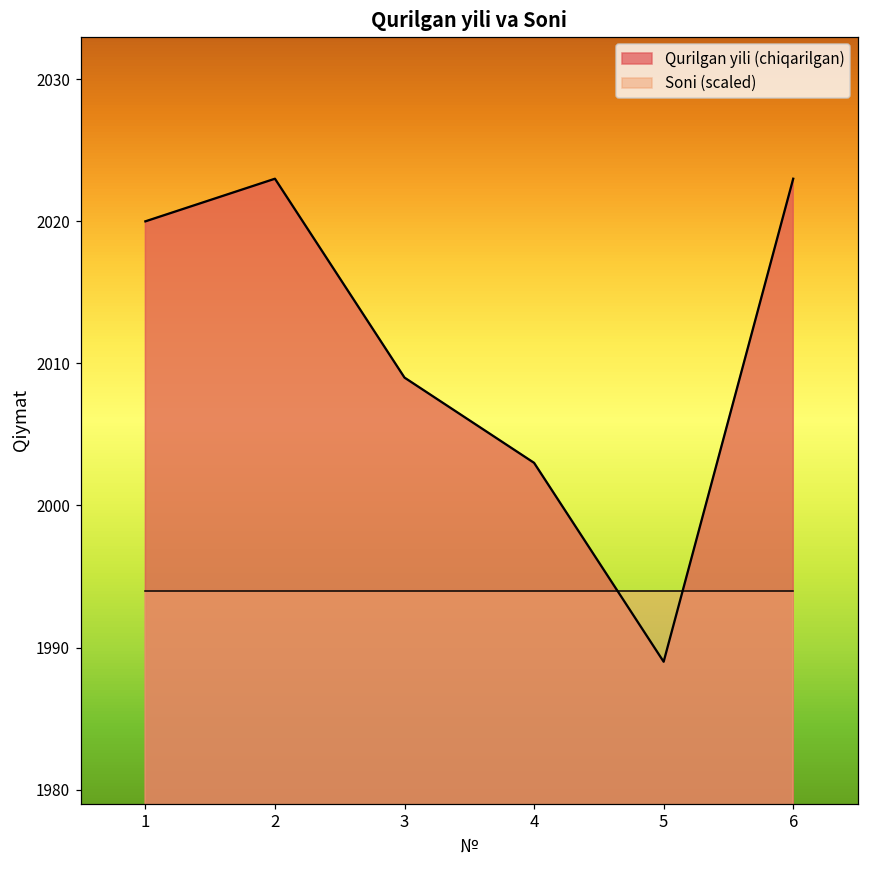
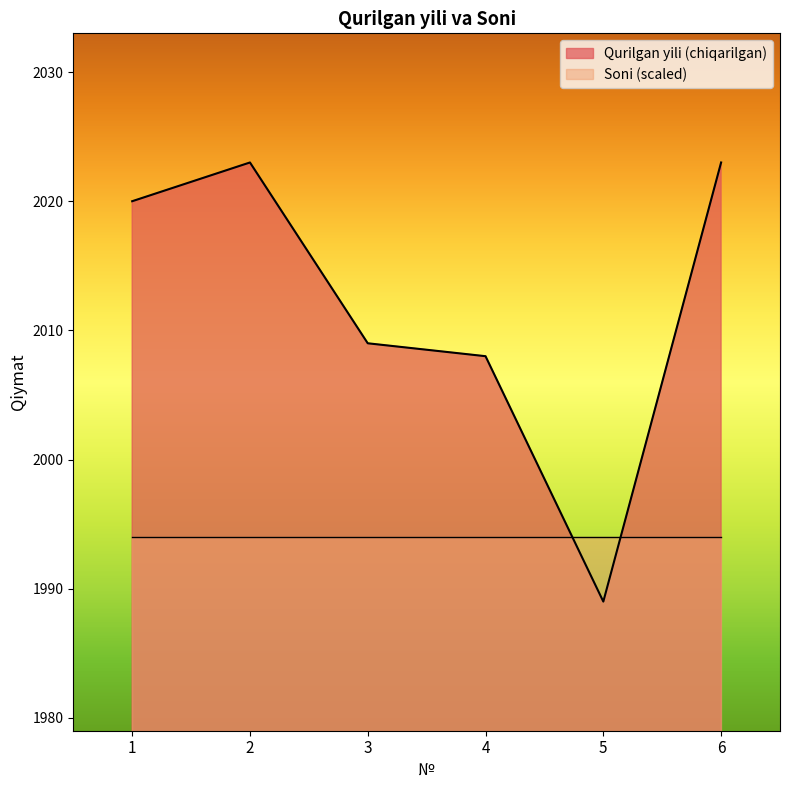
Qurilgan yili (chiqarilgan), 4: 2003 -> 2008
